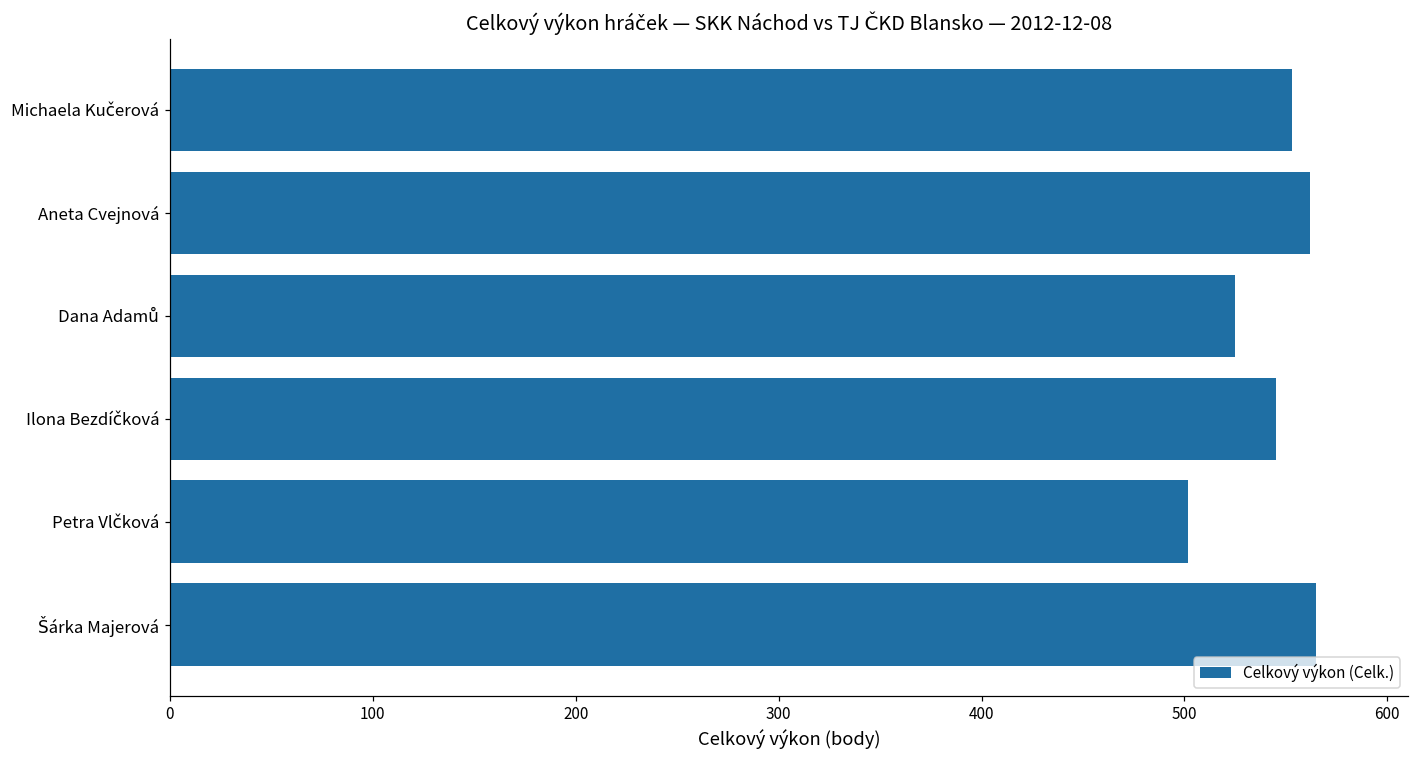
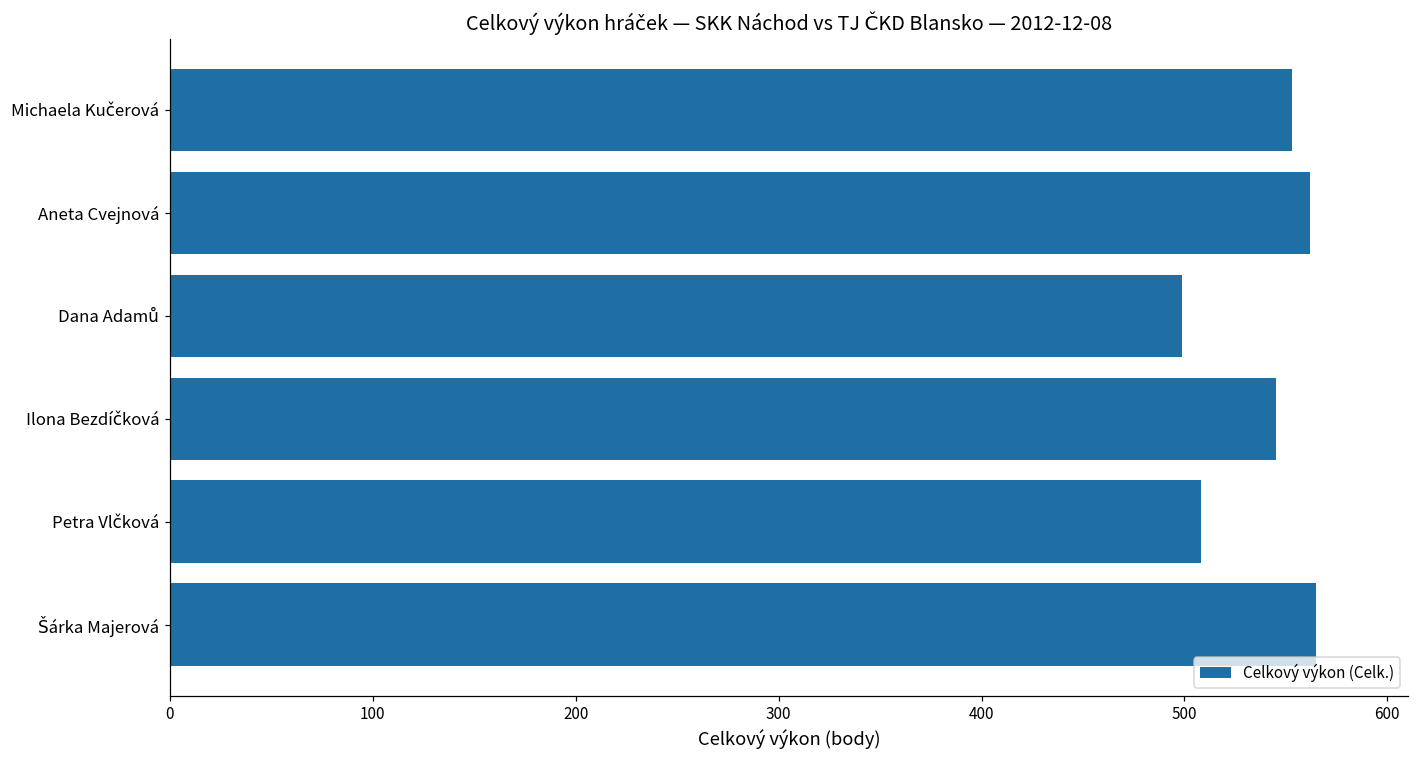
Dana Adamů: 525 -> 499
Petra Vlčková: 502 -> 508
